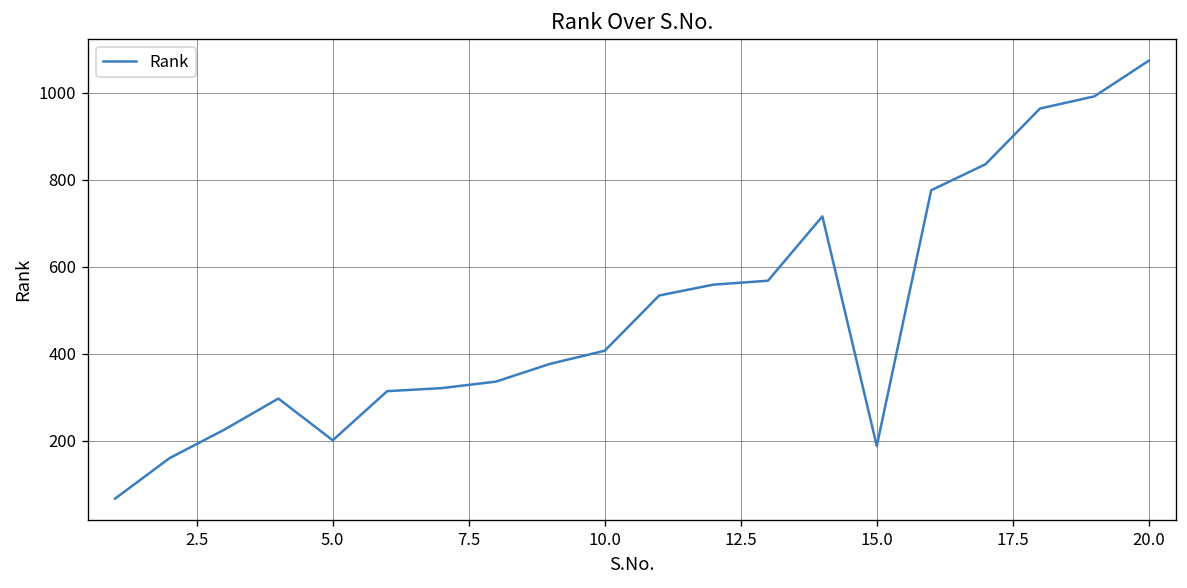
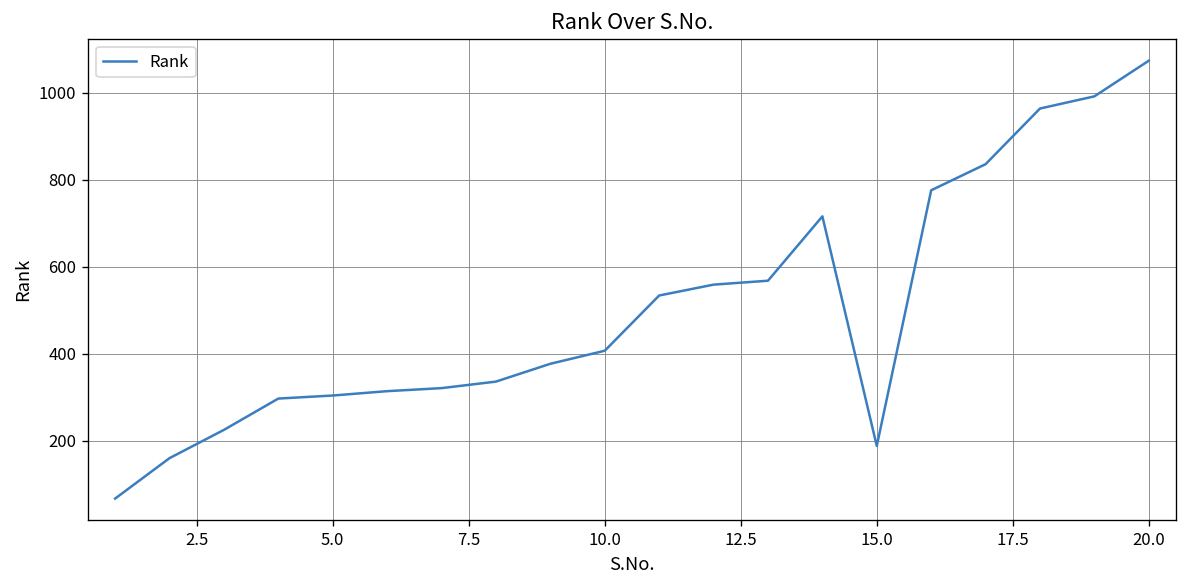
5.0: 200 -> 300
